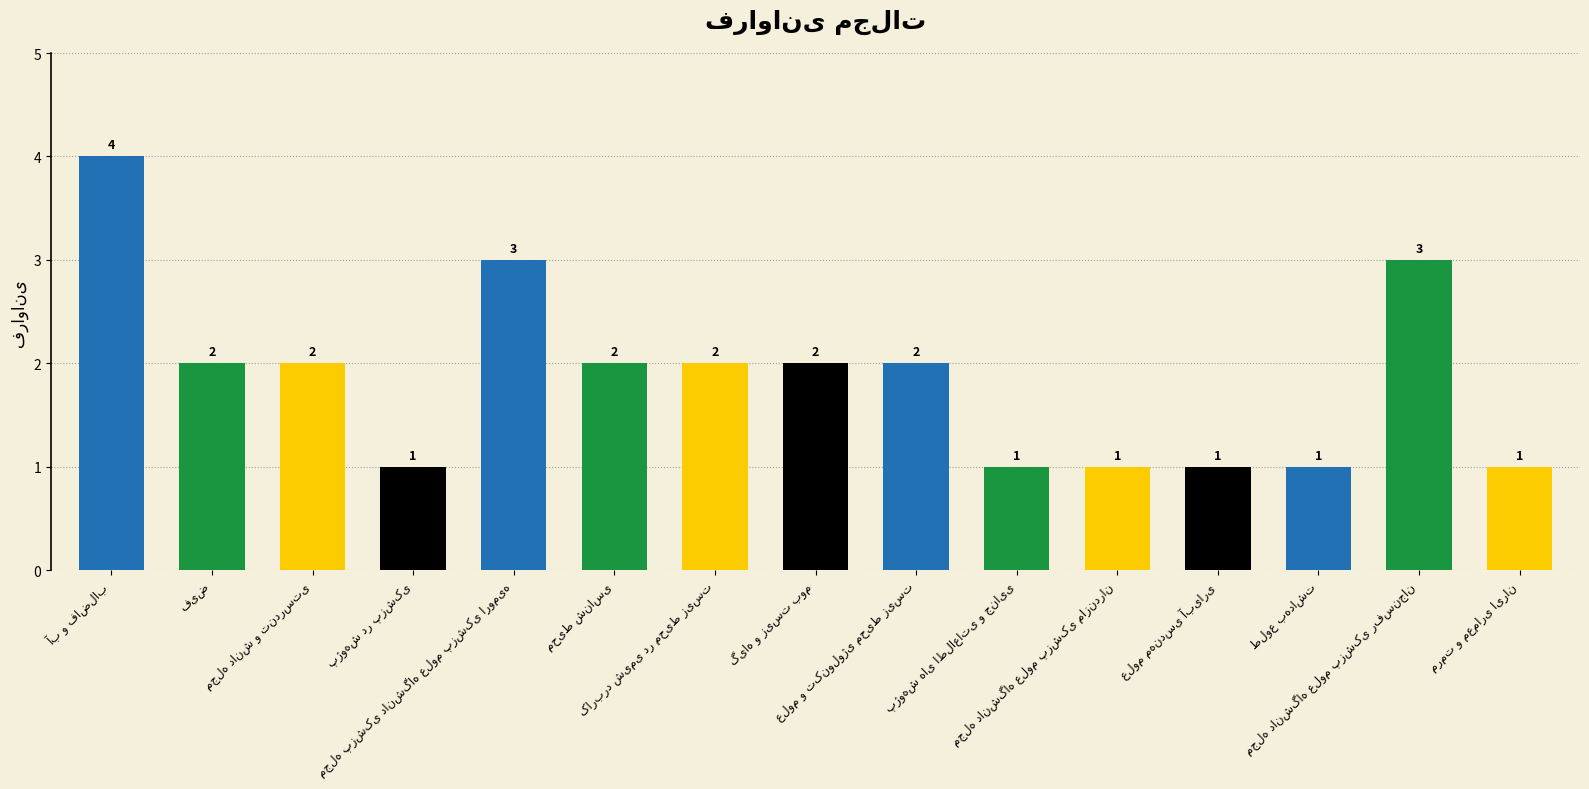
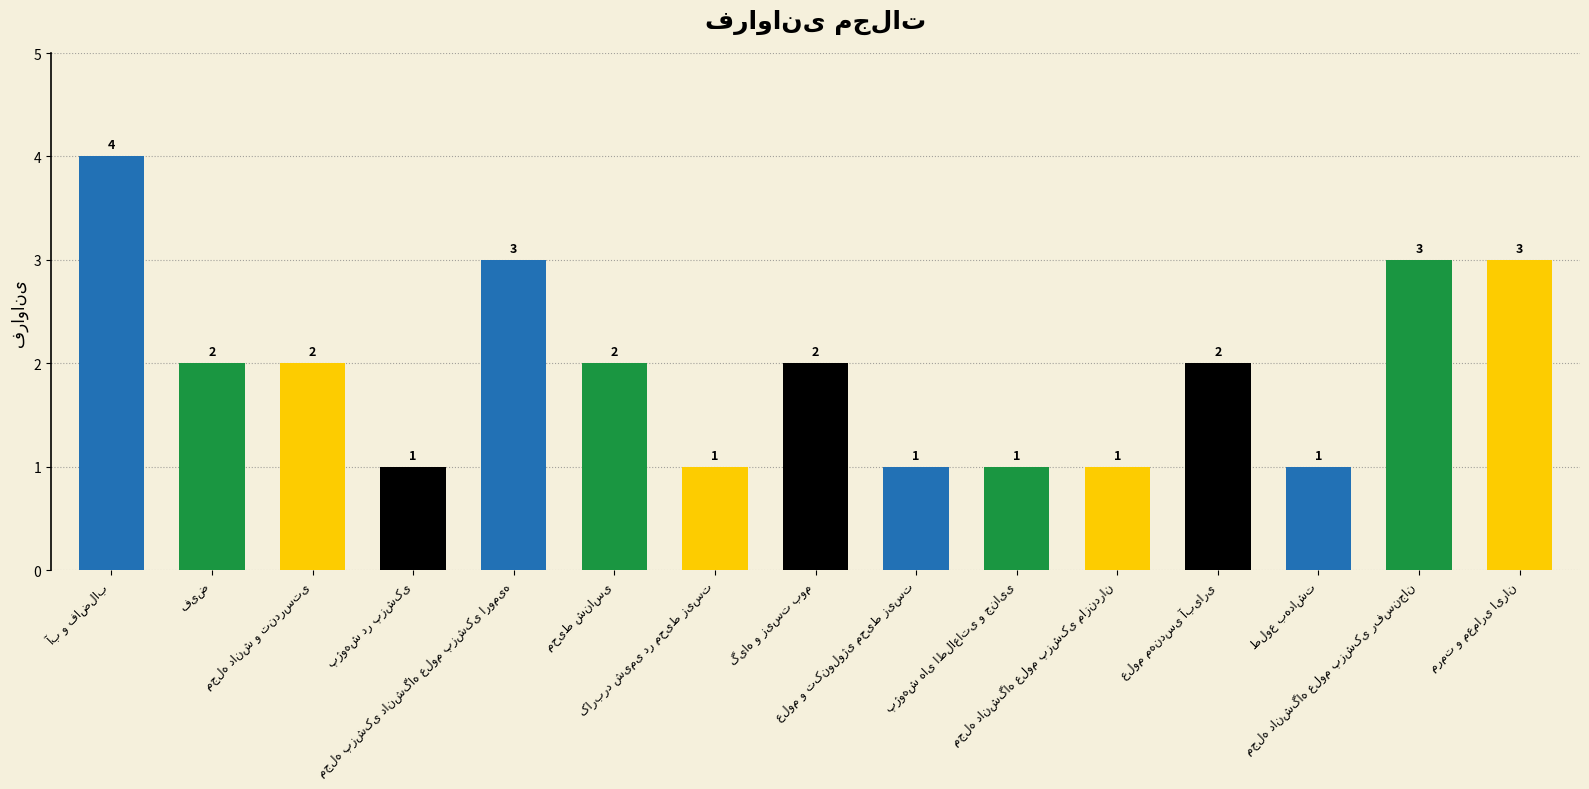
کاربرد شیمی در محیط زیست: 2 -> 1
علوم و تکنولوژی محیط زیست: 2 -> 1
علوم مهندسی آبیاری: 1 -> 2
مرمت و معماری ایران: 1 -> 3
